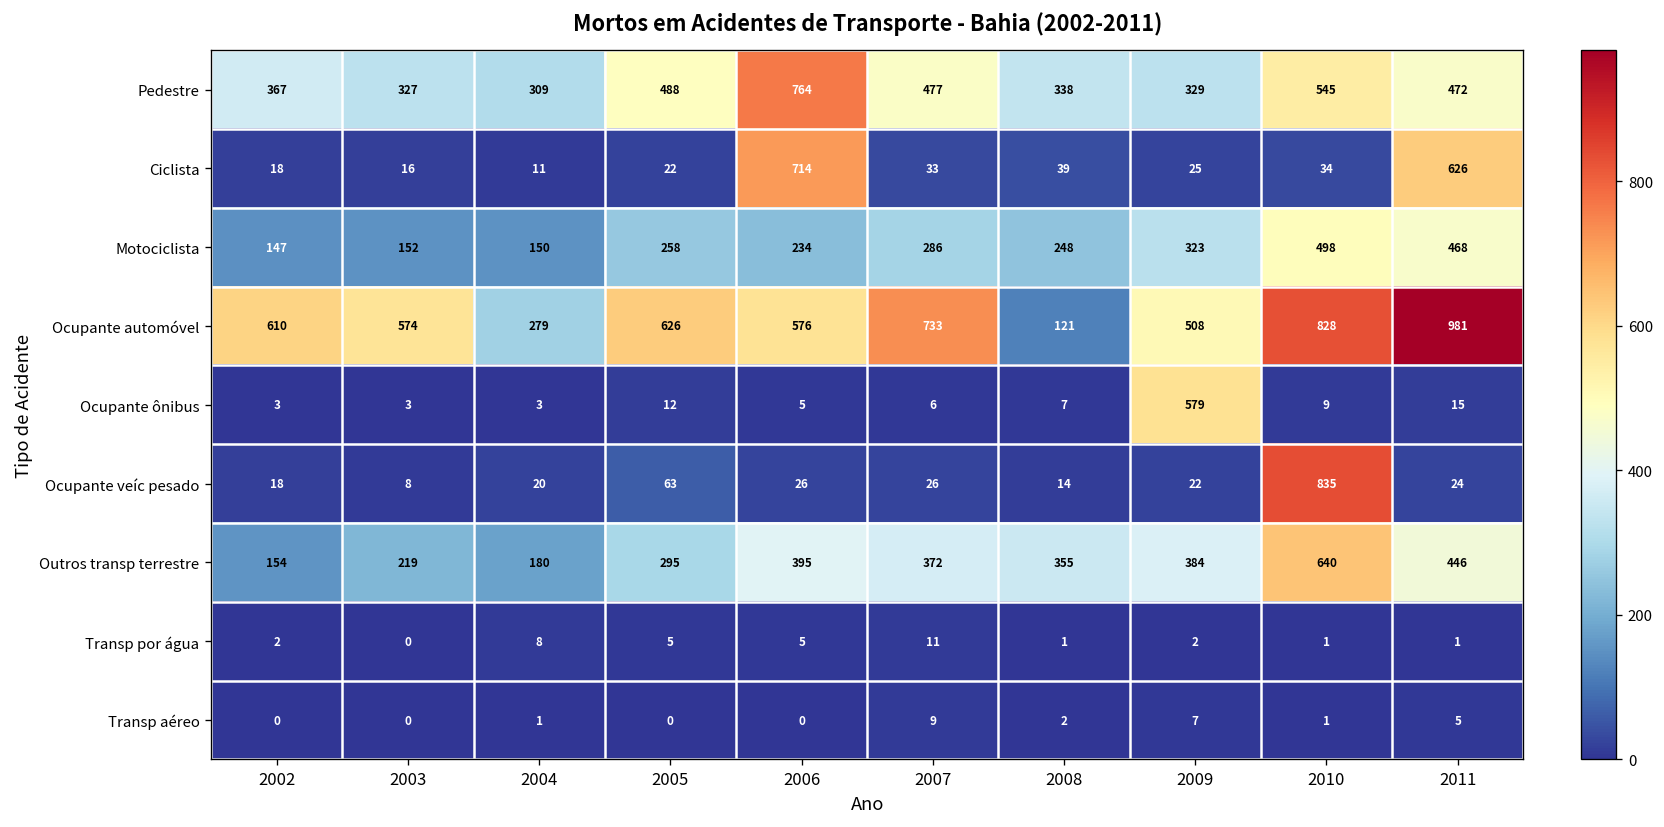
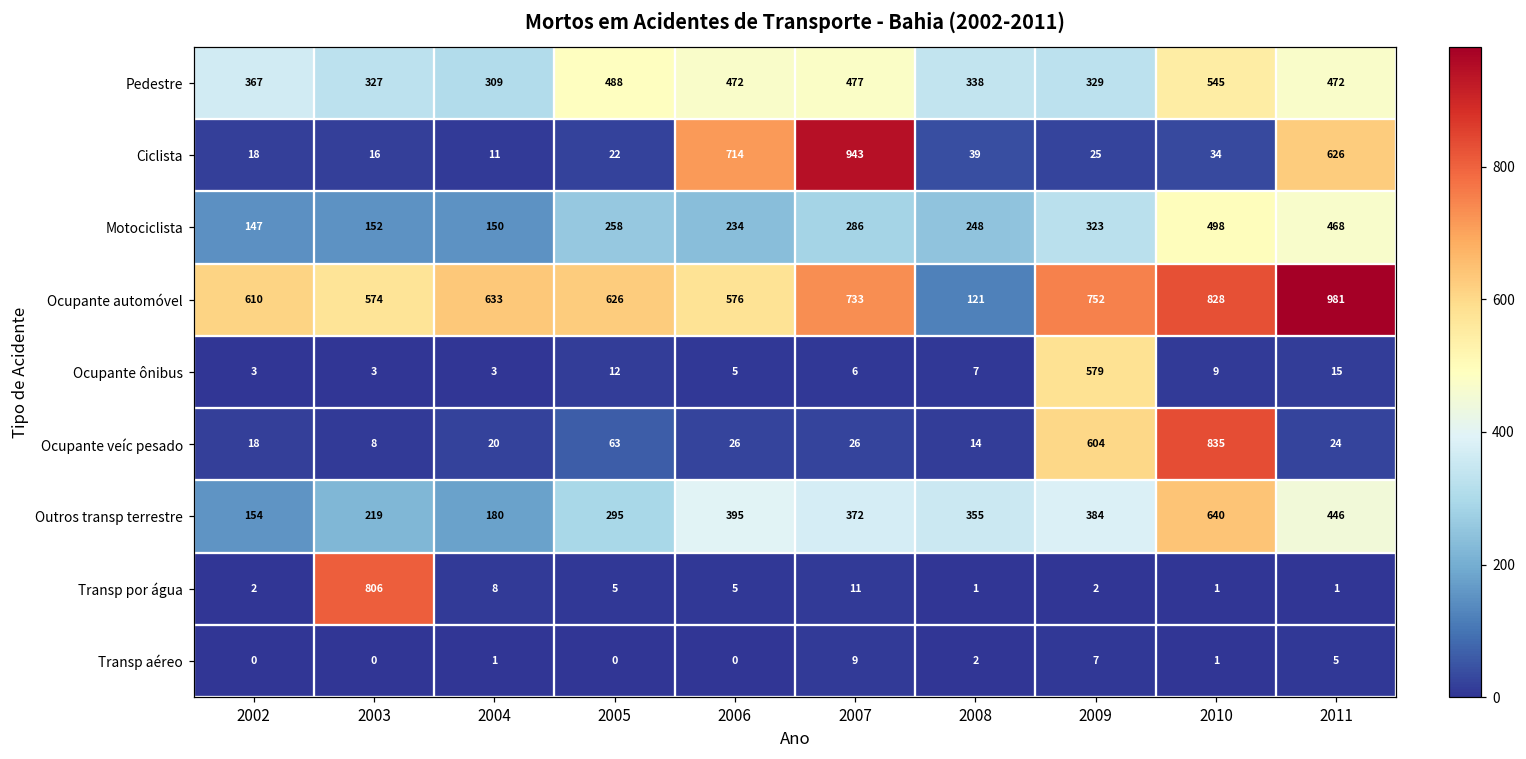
Pedestre, 2006: 764 -> 472
Ciclista, 2007: 33 -> 943
Ocupante automóvel, 2004: 279 -> 633
Ocupante automóvel, 2009: 508 -> 752
Ocupante veíc pesado, 2009: 22 -> 604
Transp por água, 2003: 0 -> 806
